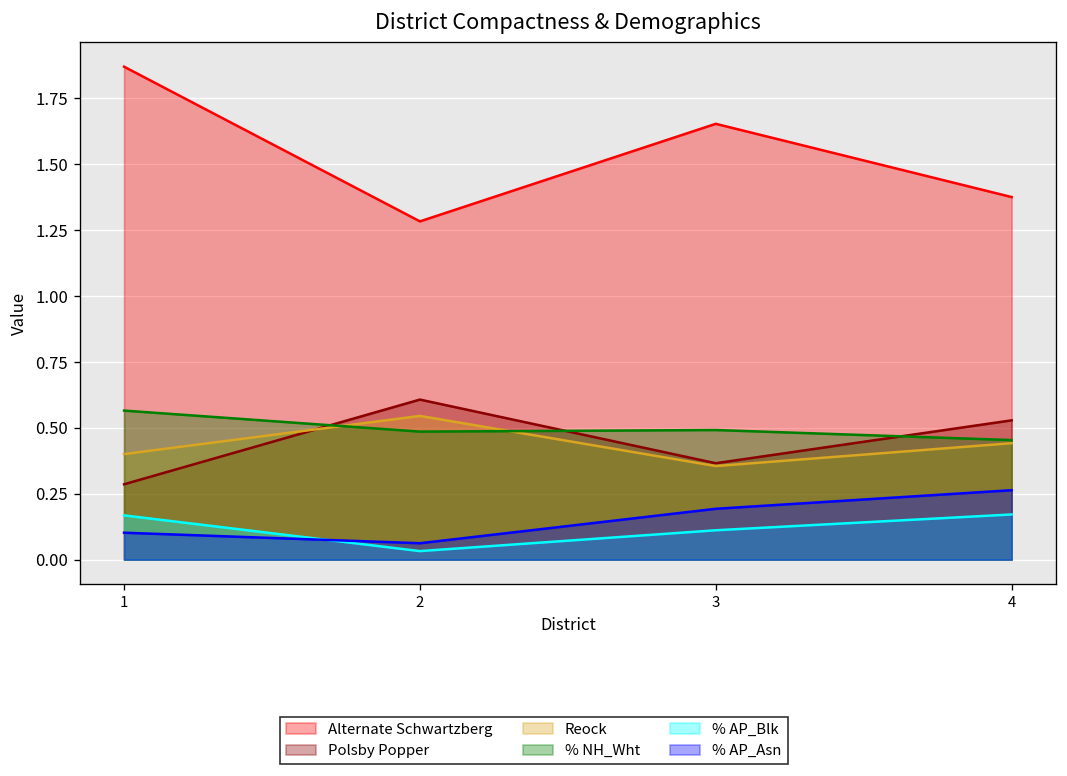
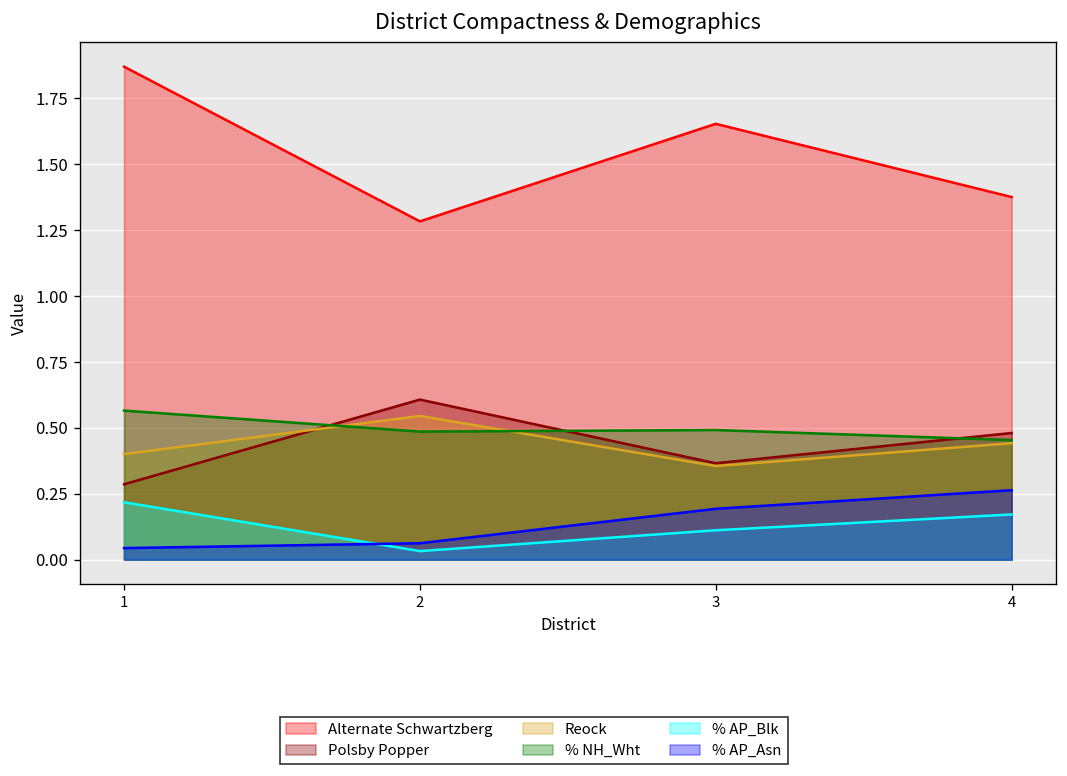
% AP_Blk, 1: 0.17 -> 0.22
% AP_Asn, 1: 0.10 -> 0.04
Polsby Popper, 4: 0.53 -> 0.48
